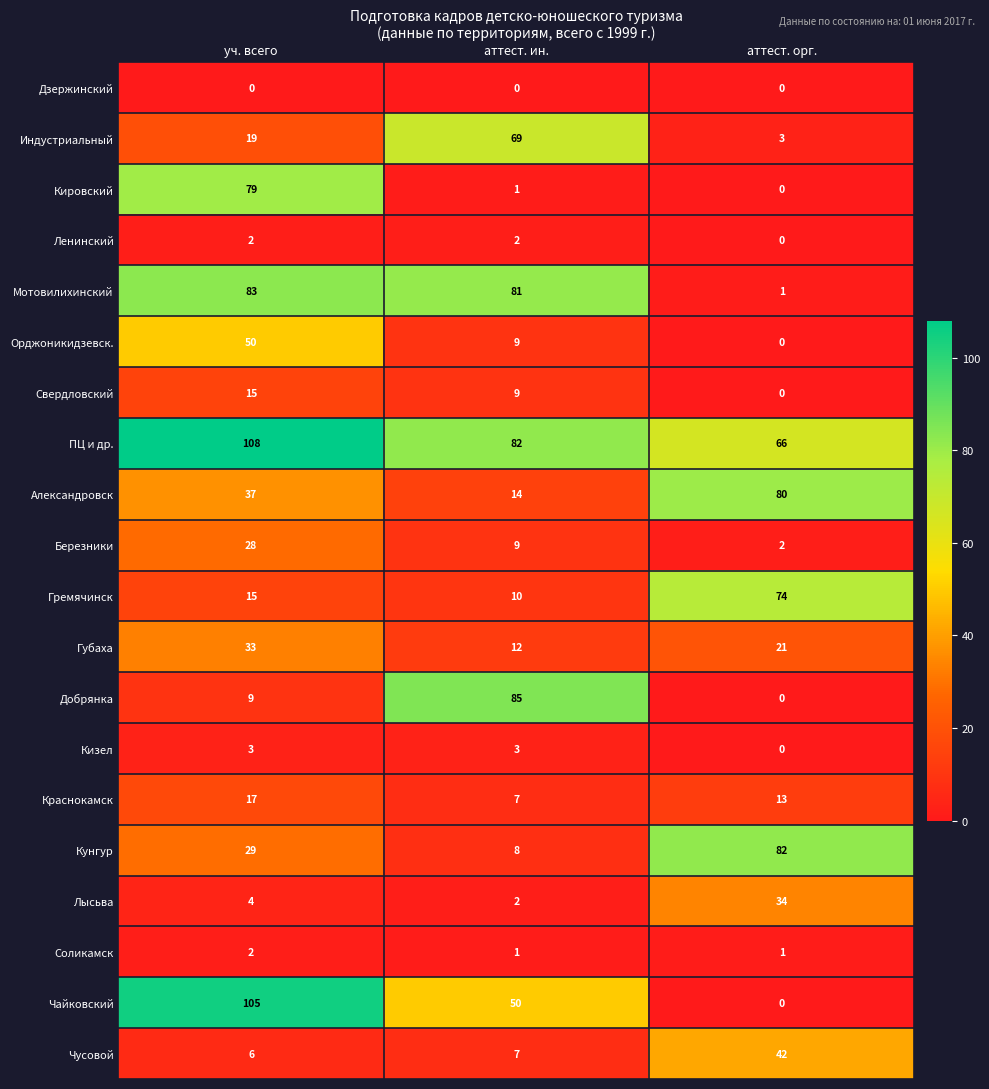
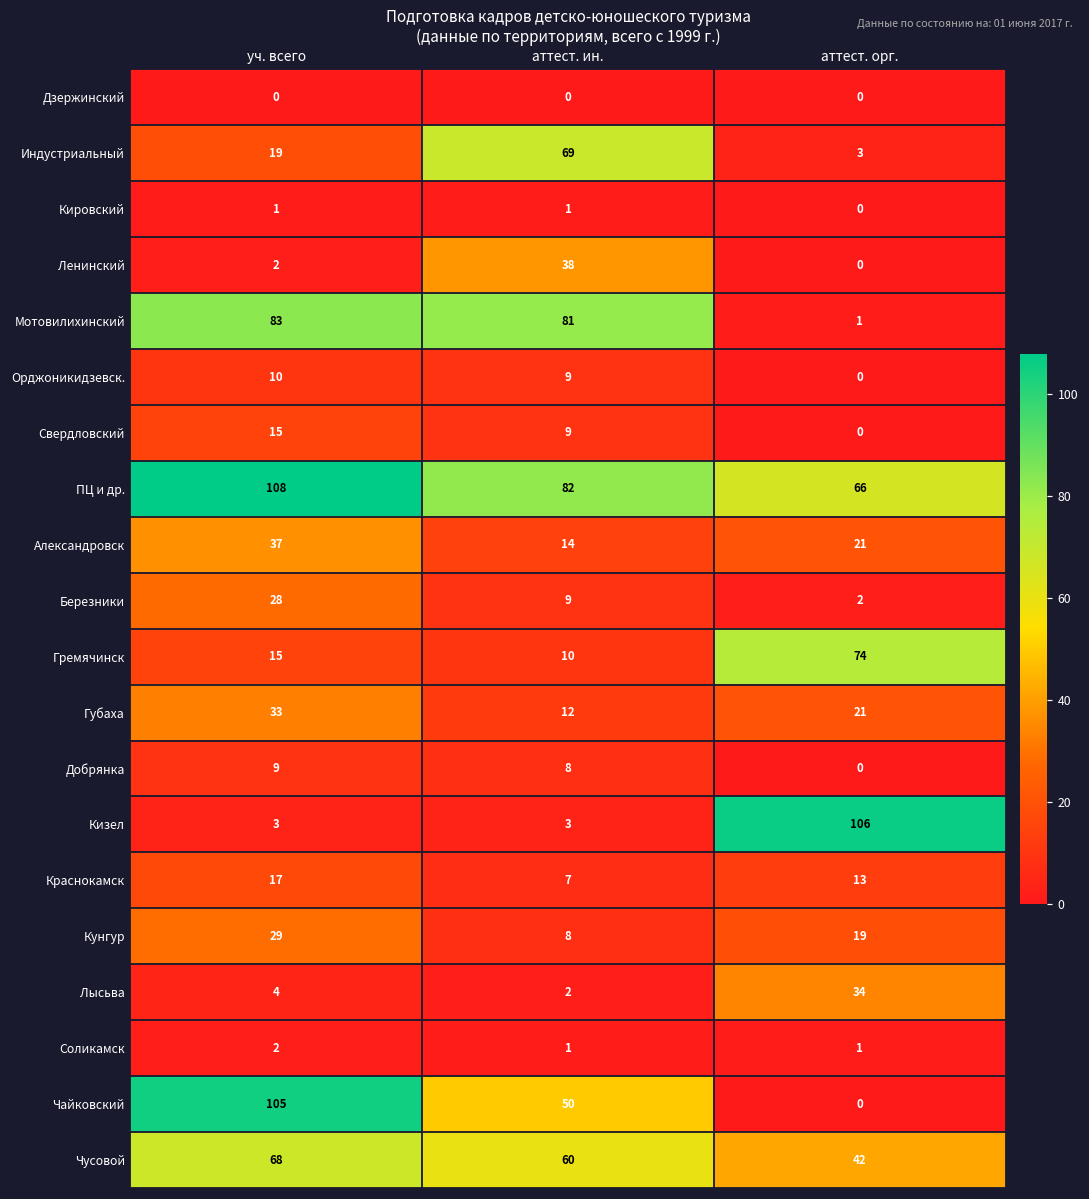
Кировский, уч. всего: 79 -> 1
Ленинский, аттест. ин.: 2 -> 38
Орджоникидзевск., уч. всего: 50 -> 10
Александровск, аттест. орг.: 80 -> 21
Добрянка, аттест. ин.: 85 -> 8
Кизел, аттест. орг.: 0 -> 106
Кунгур, аттест. орг.: 82 -> 19
Чусовой, уч. всего: 6 -> 68
Чусовой, аттест. ин.: 7 -> 60
